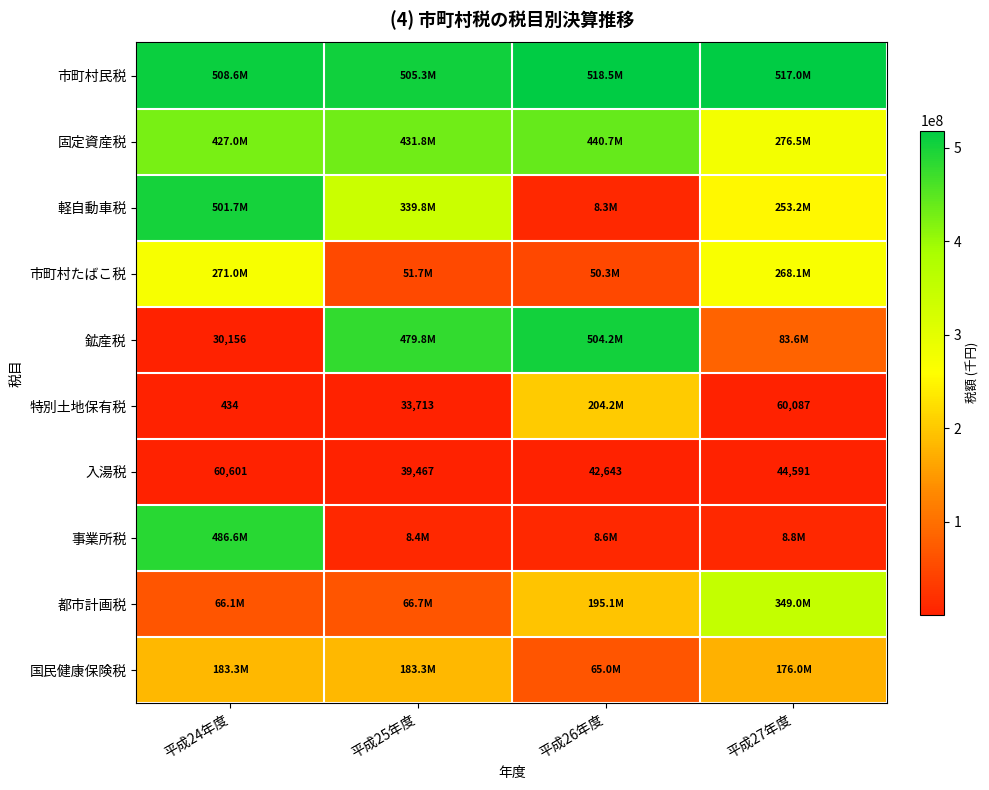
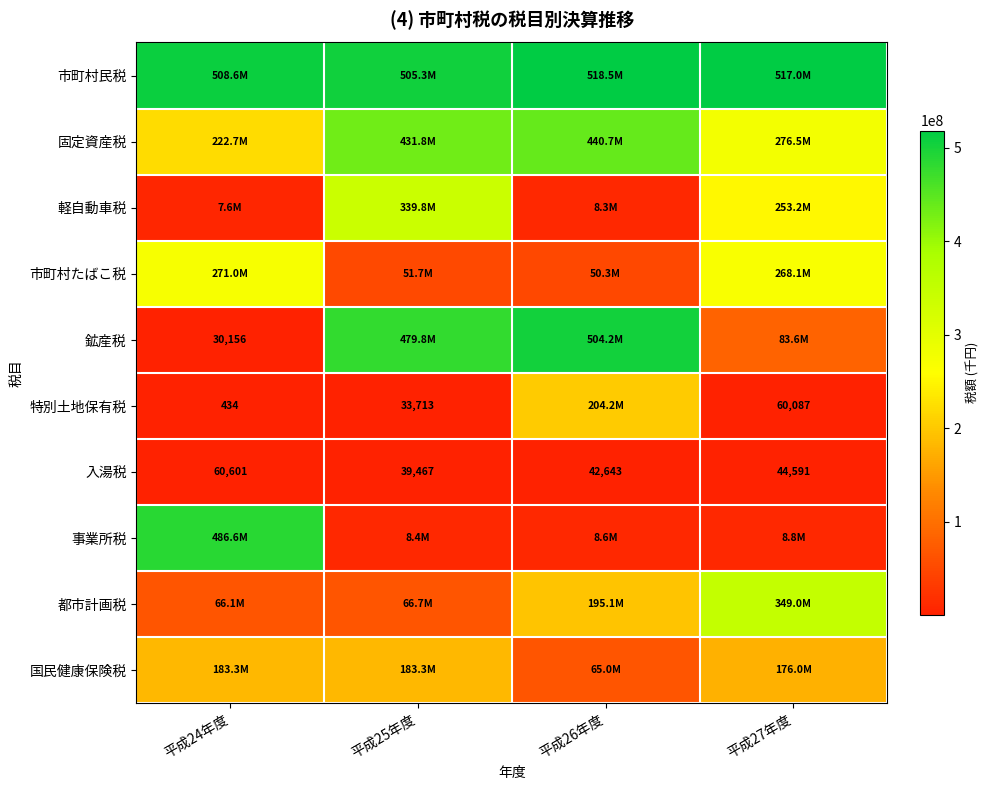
固定資産税, 平成24年度: 427.0M -> 222.7M
軽自動車税, 平成24年度: 501.7M -> 7.6M
